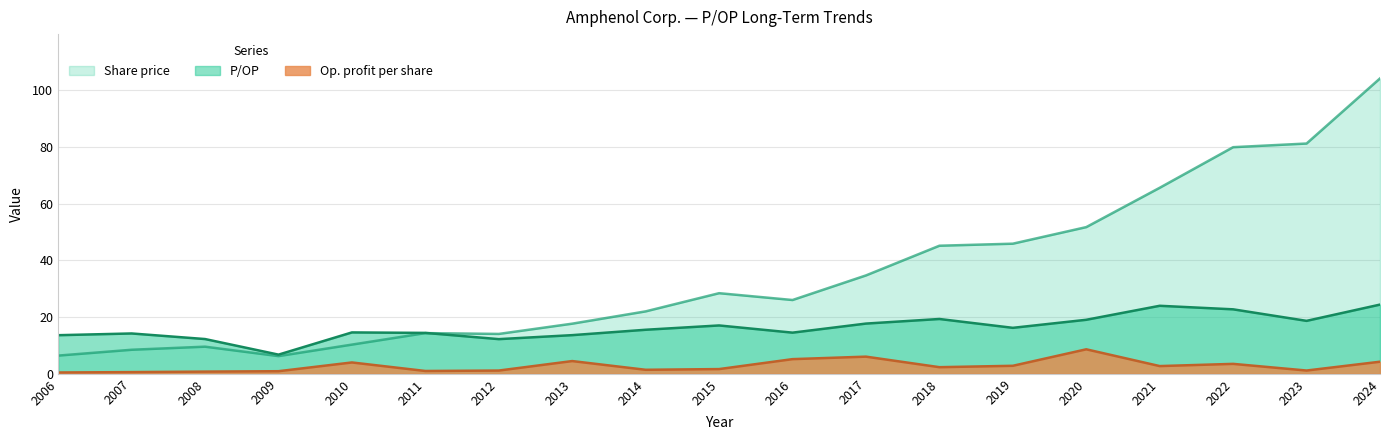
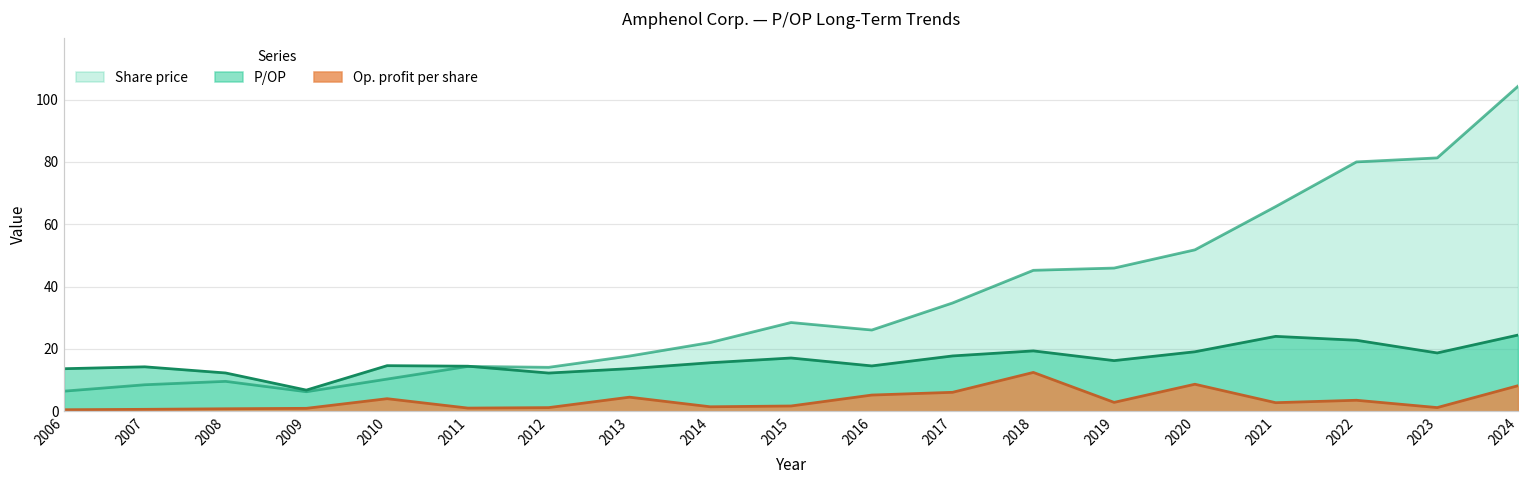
Op. profit per share, 2018: 2 -> 12
Op. profit per share, 2024: 4 -> 8
